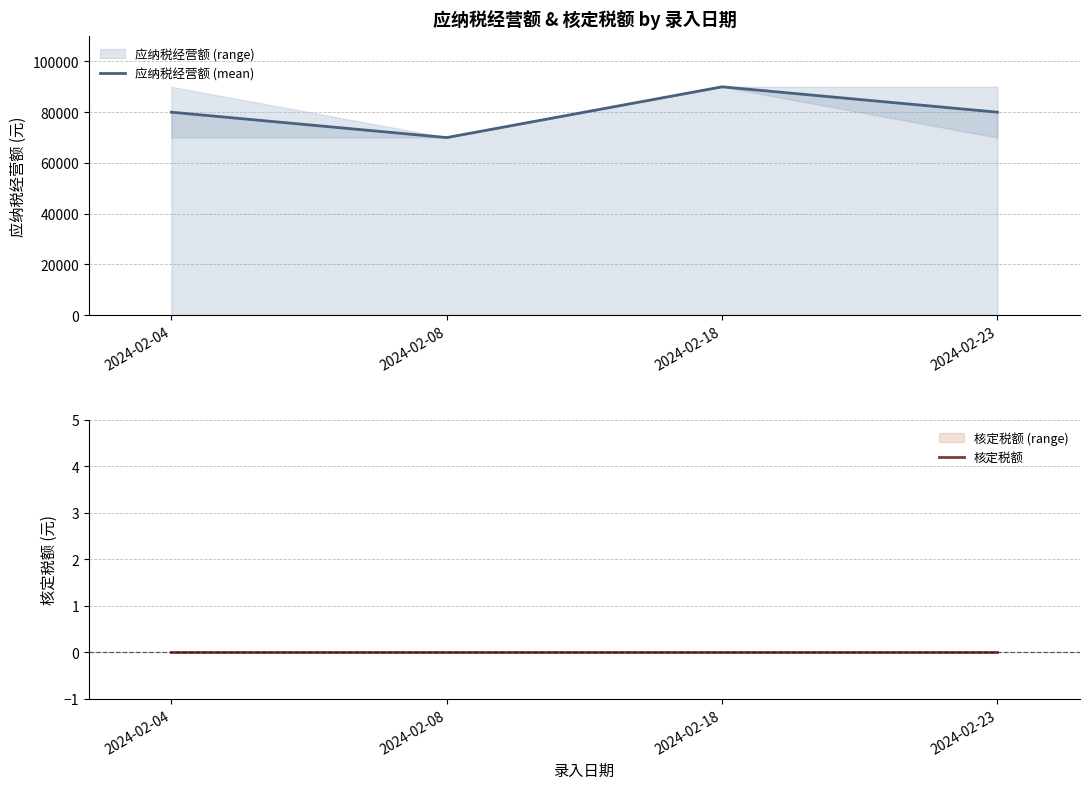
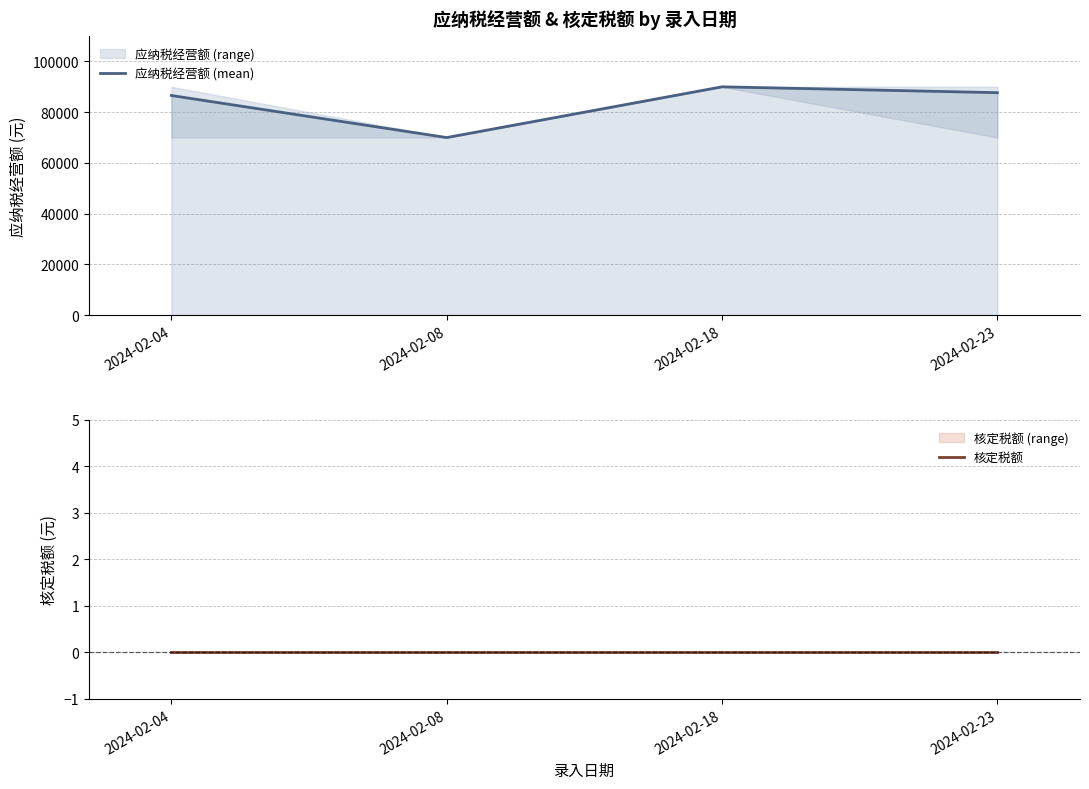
应纳税经营额 & 核定税额 by 录入日期, 应纳税经营额 (mean), 2024-02-04: 80000 -> 87000
应纳税经营额 & 核定税额 by 录入日期, 应纳税经营额 (mean), 2024-02-23: 80000 -> 88000
